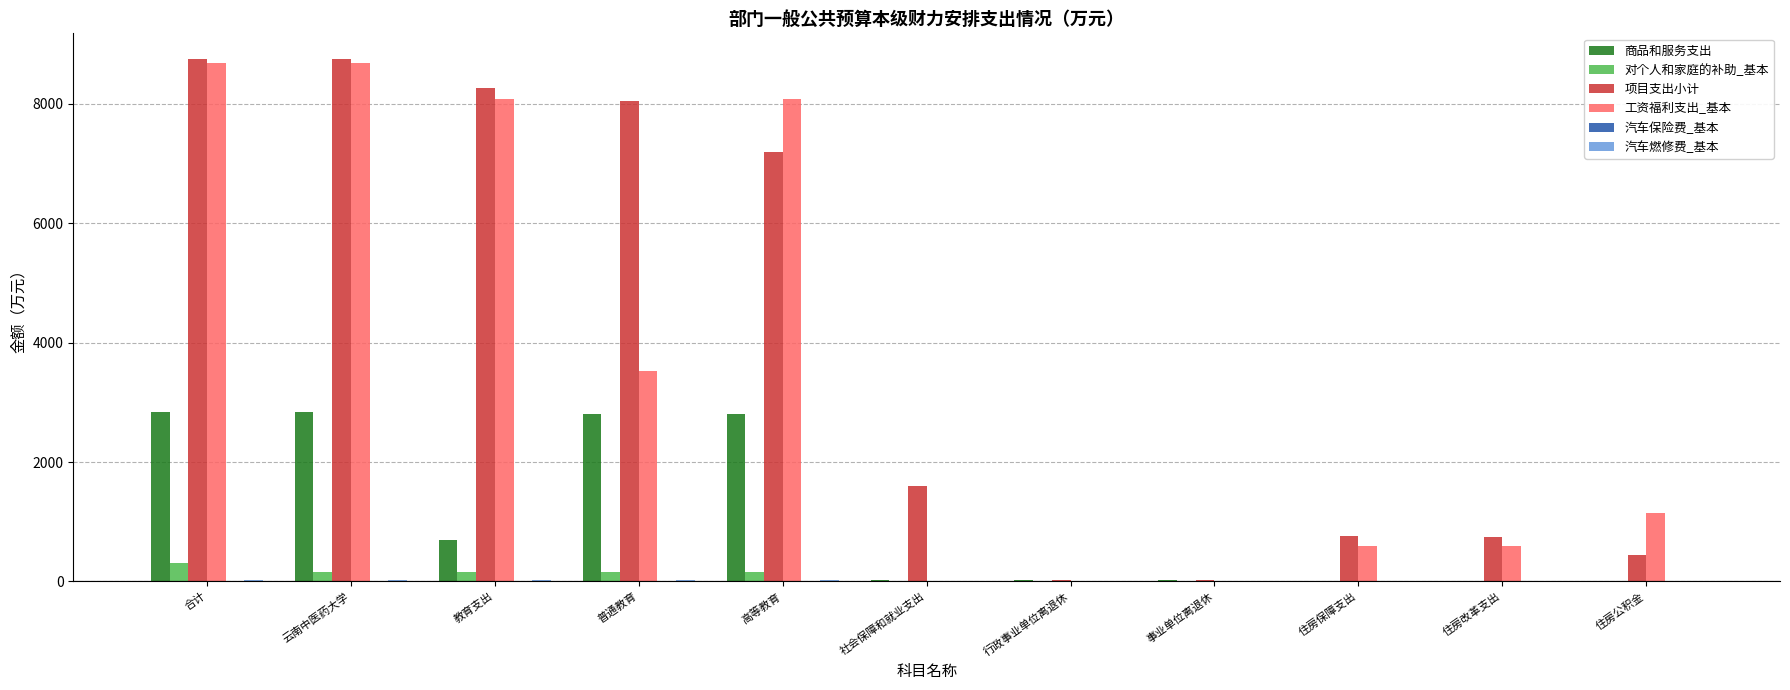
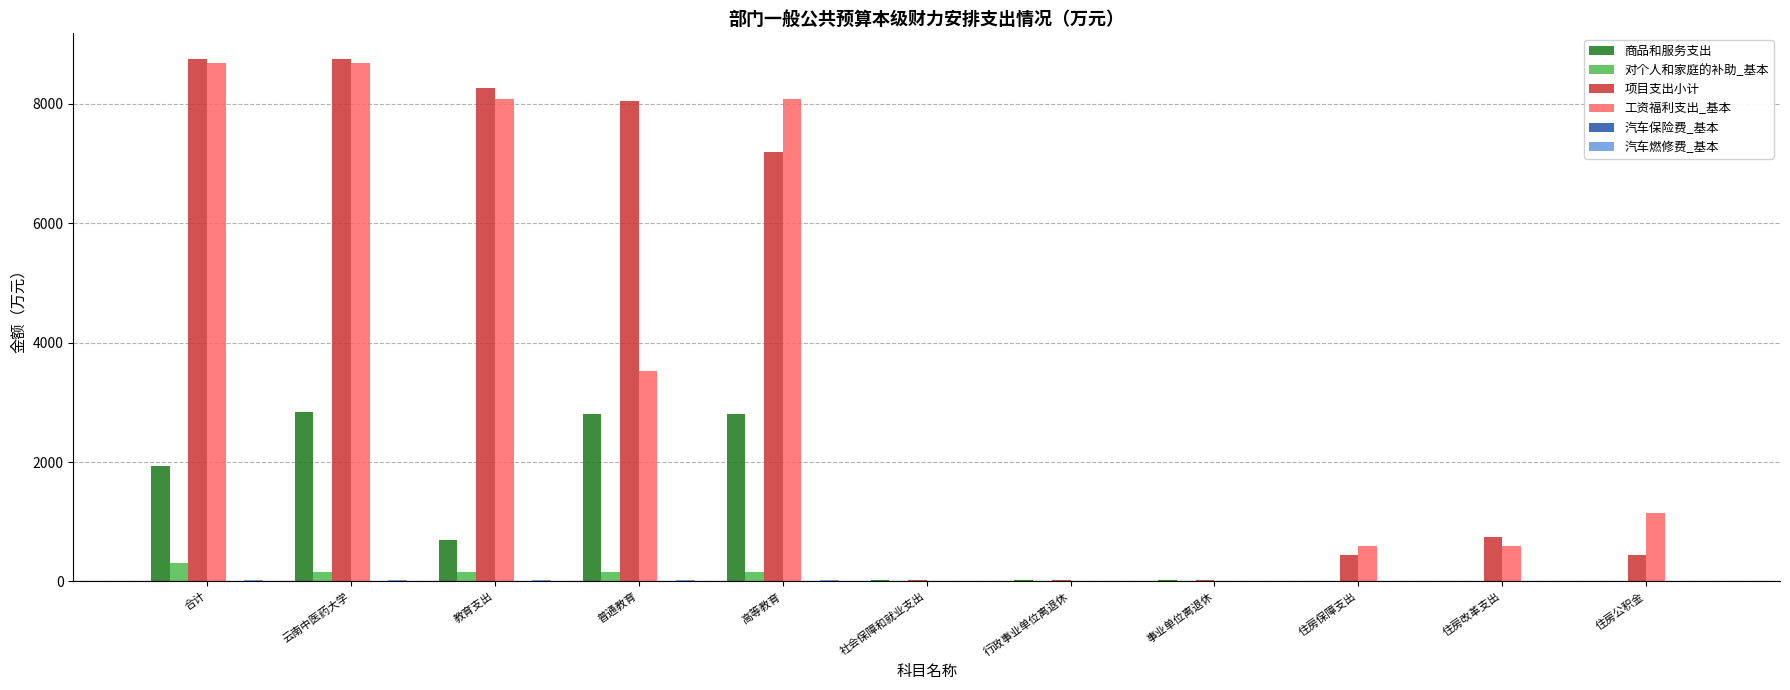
商品和服务支出, 合计: 2800 -> 1900
项目支出小计, 社会保障和就业支出: 1600 -> 0
项目支出小计, 住房保障支出: 800 -> 500
